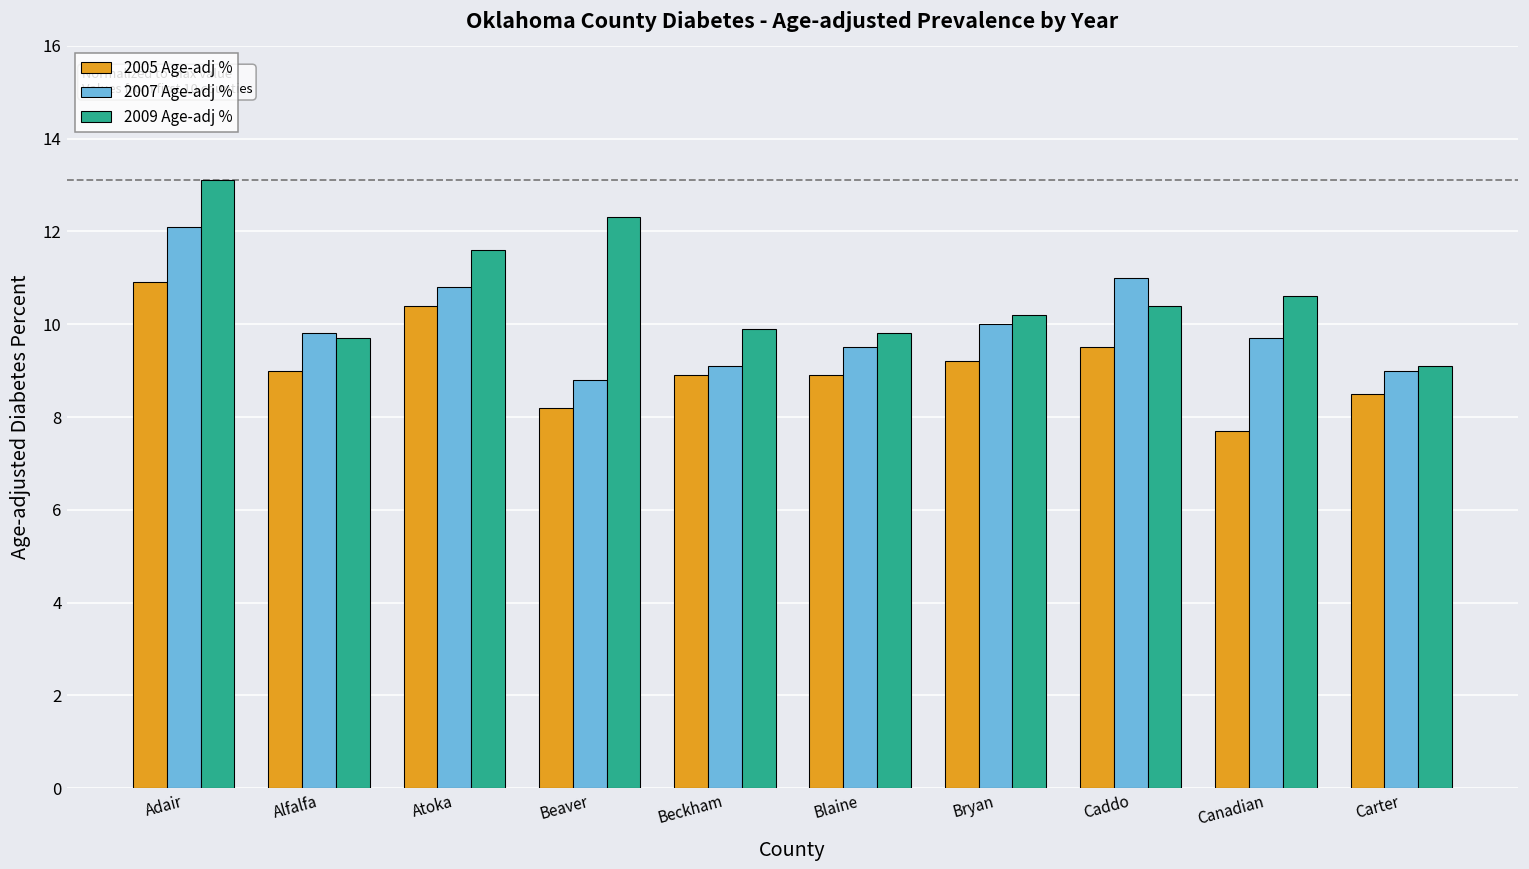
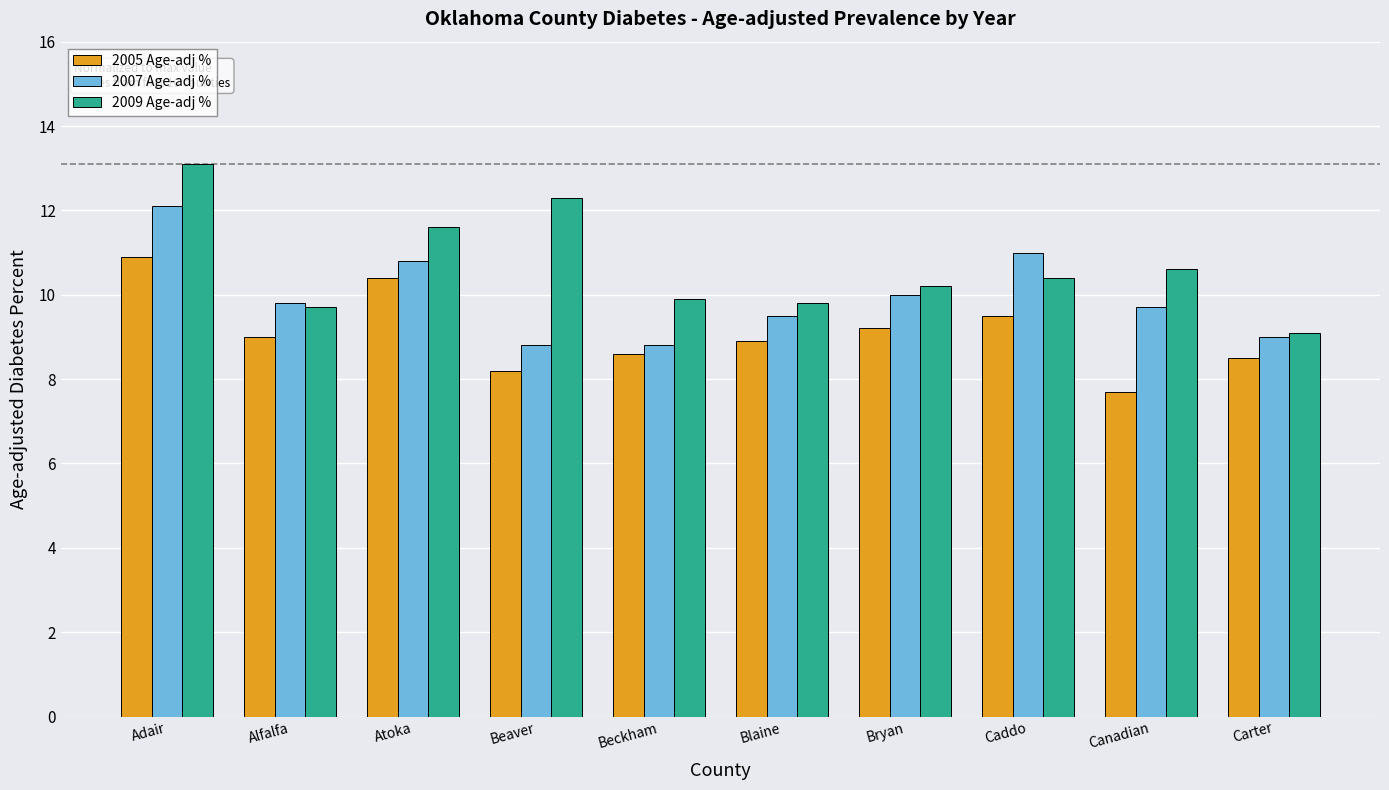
2005 Age-adj %, Beckham: 8.9 -> 8.6
2007 Age-adj %, Beckham: 9.1 -> 8.8
